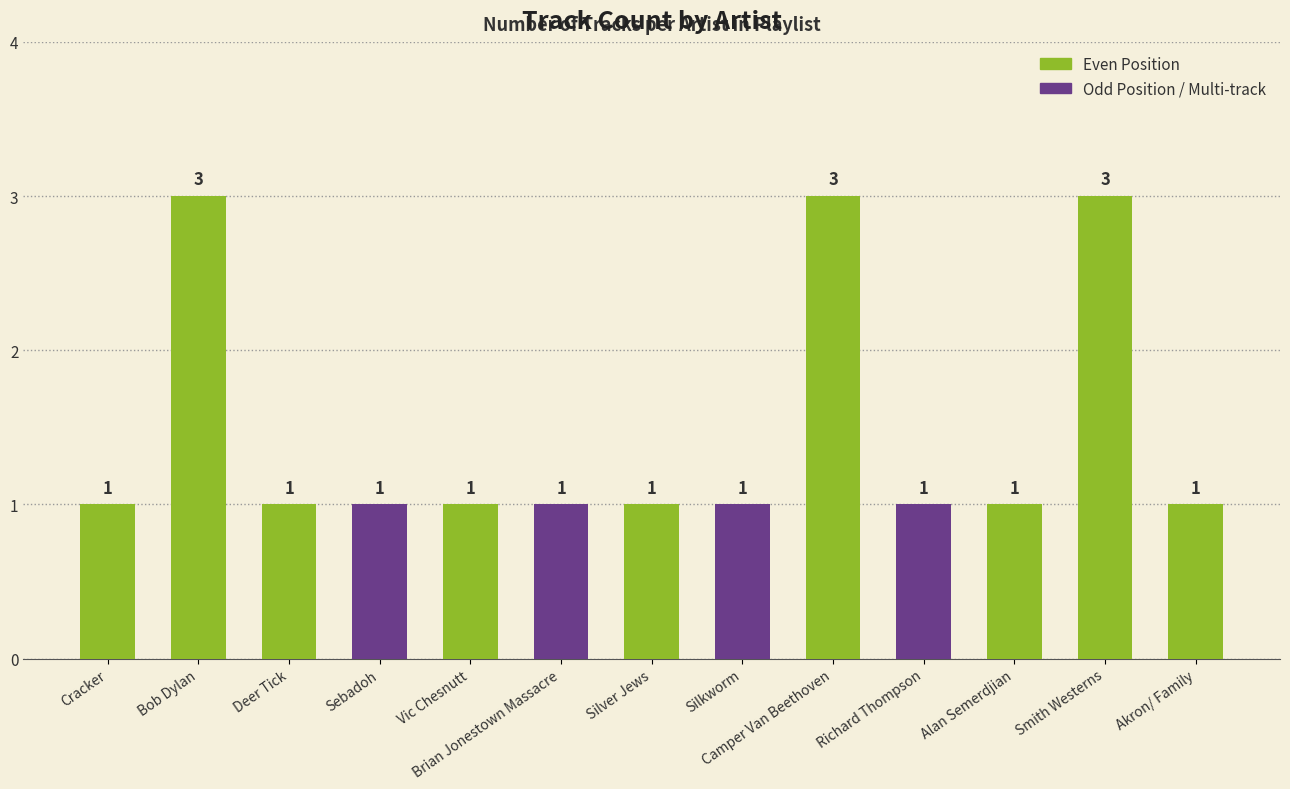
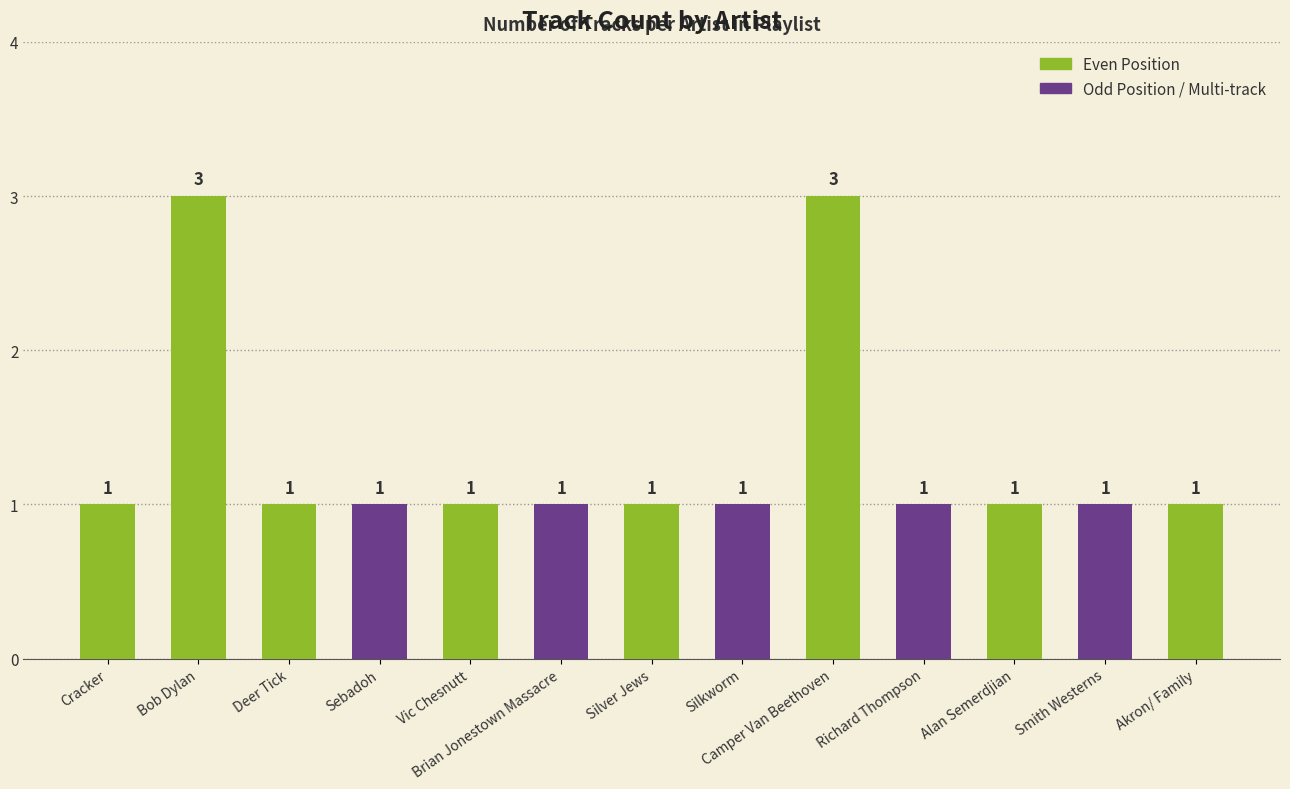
Smith Westerns: 3 -> 1
